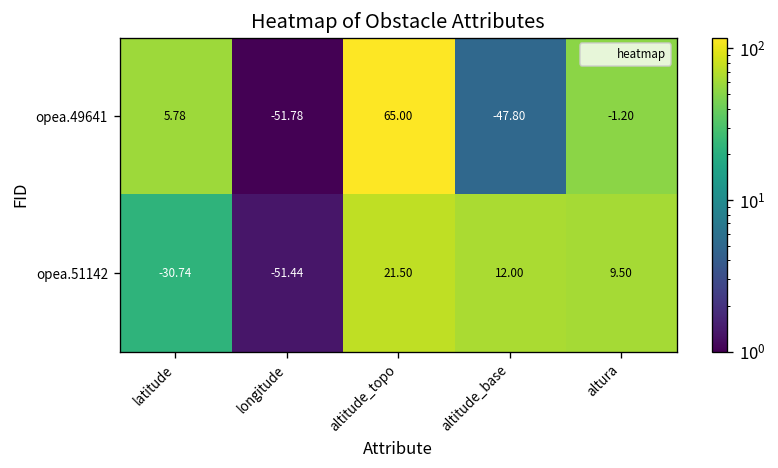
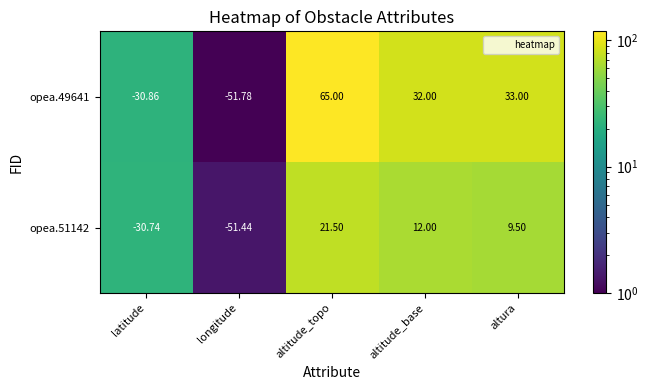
opea.49641, latitude: 5.78 -> -30.86
opea.49641, altitude_base: -47.80 -> 32.00
opea.49641, altura: -1.20 -> 33.00
